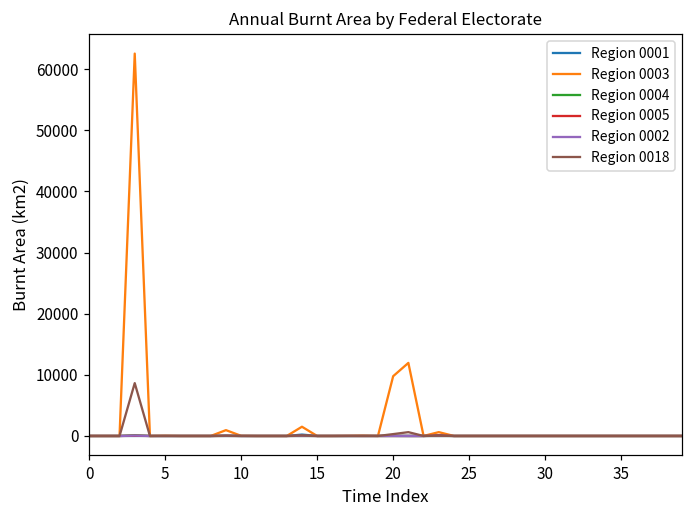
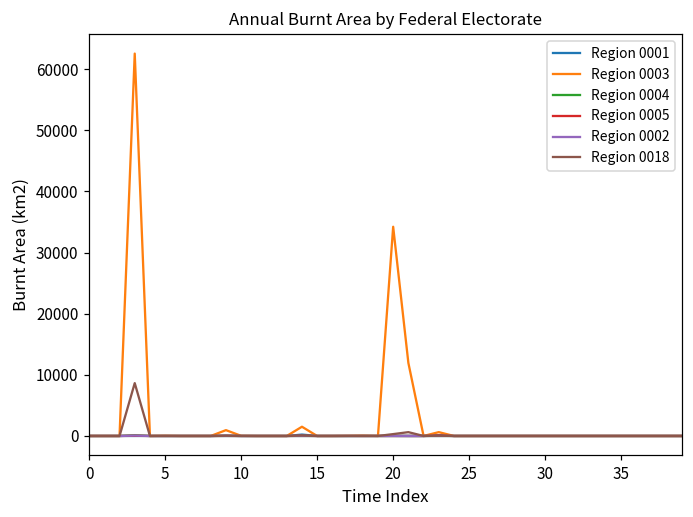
Region 0003, 20: 10000 -> 34000
